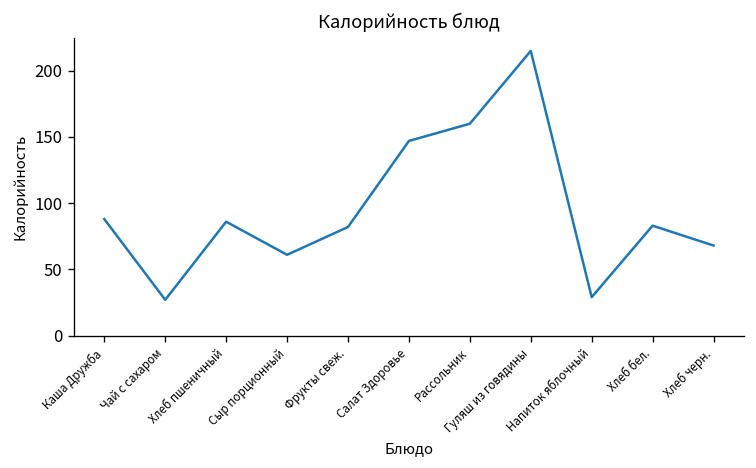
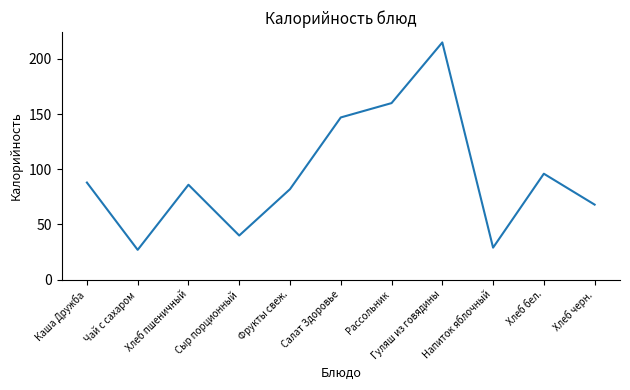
Сыр порционный: 61 -> 40
Хлеб бел.: 83 -> 96
